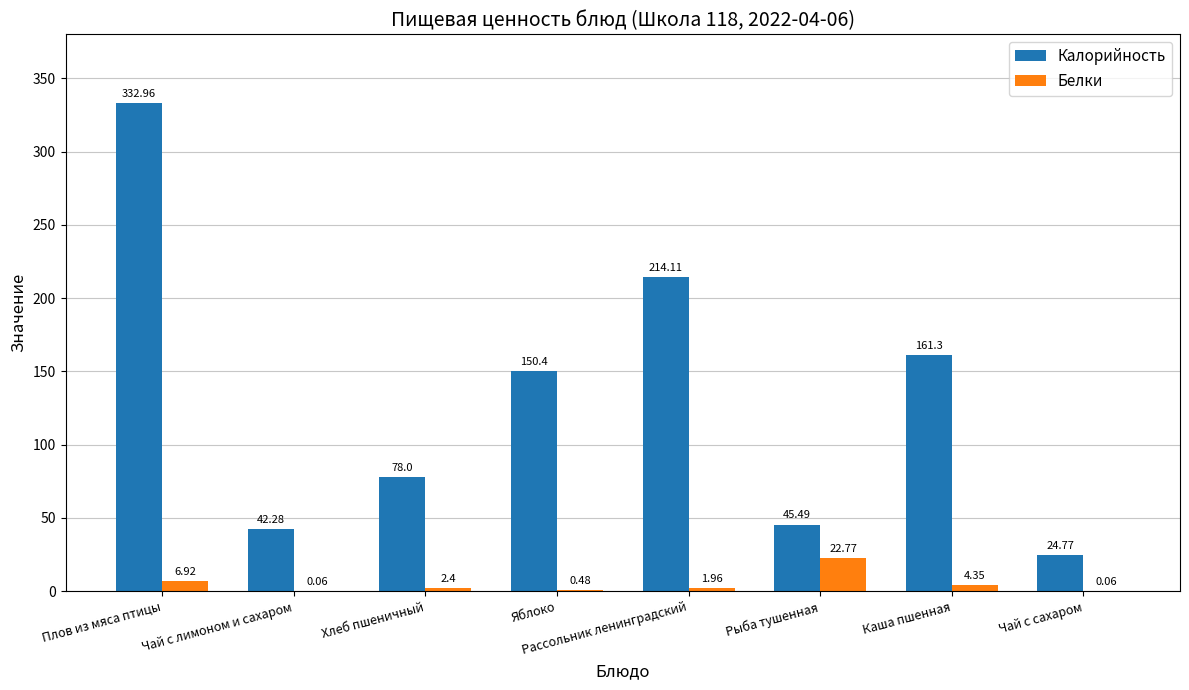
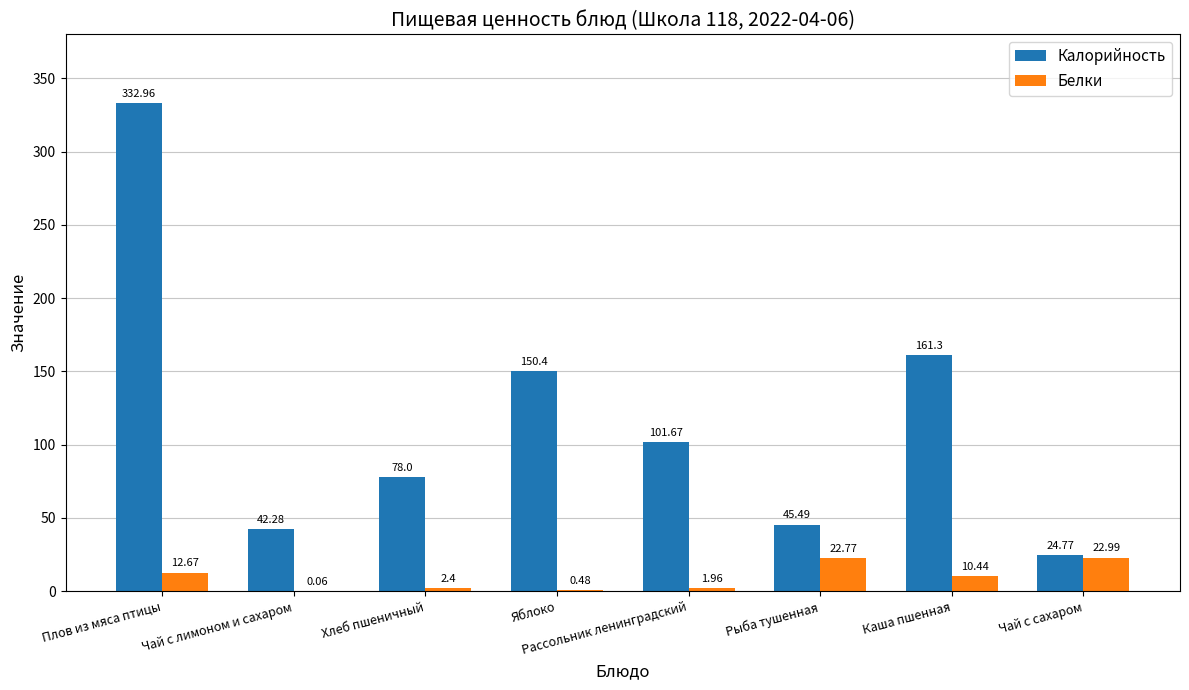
Белки, Плов из мяса птицы: 6.92 -> 12.67
Калорийность, Рассольник ленинградский: 214.11 -> 101.67
Белки, Каша пшенная: 4.35 -> 10.44
Белки, Чай с сахаром: 0.06 -> 22.99
